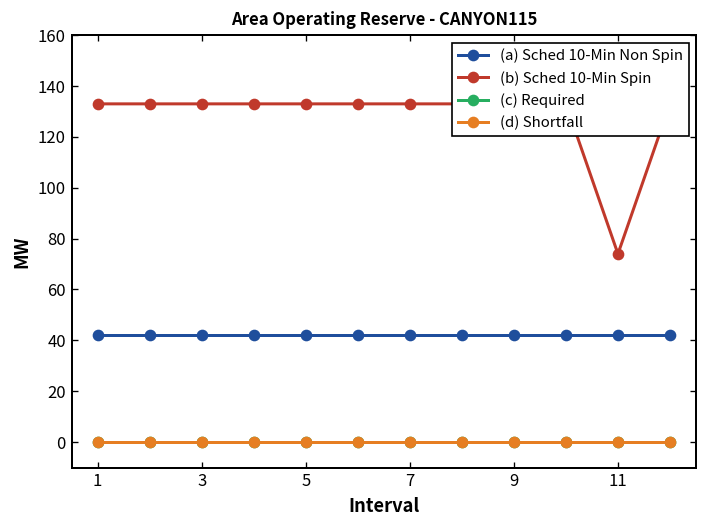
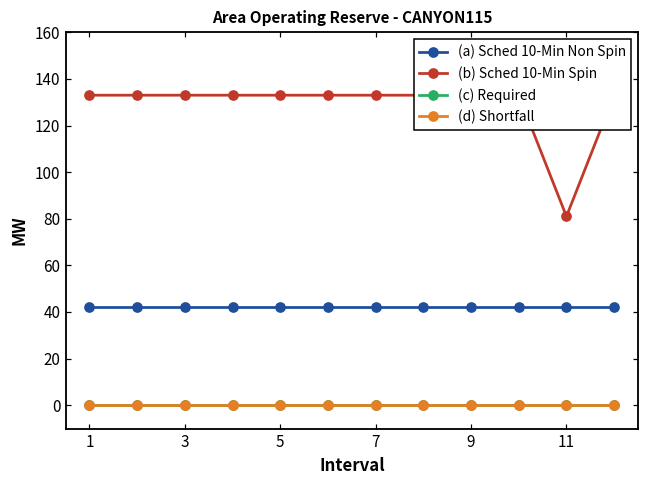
(b) Sched 10-Min Spin, 11: 74 -> 81
